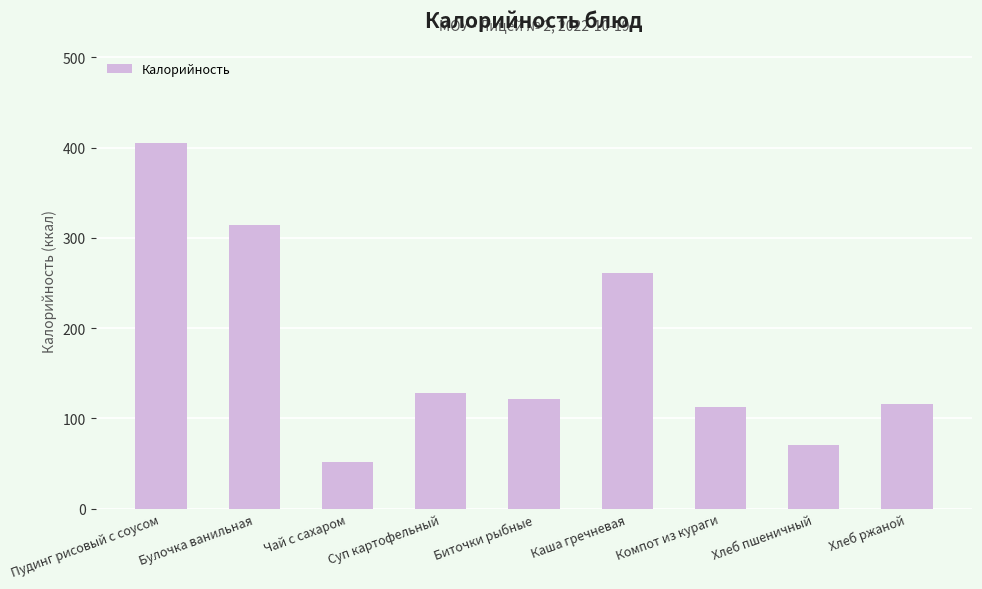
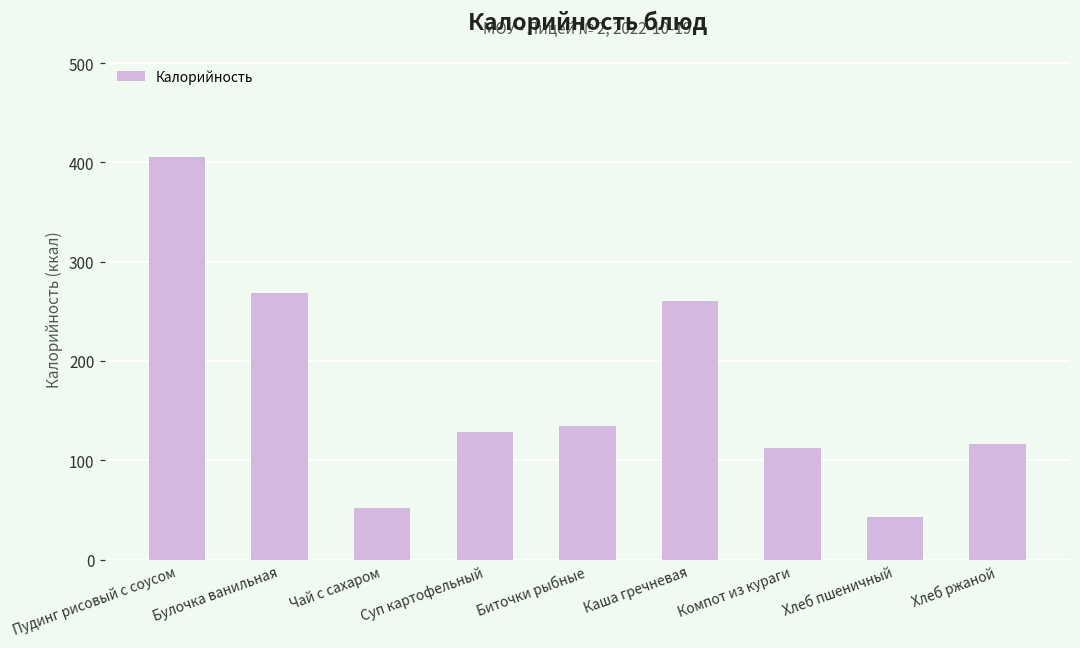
Булочка ванильная: 310 -> 270
Биточки рыбные: 120 -> 130
Хлеб пшеничный: 70 -> 40
